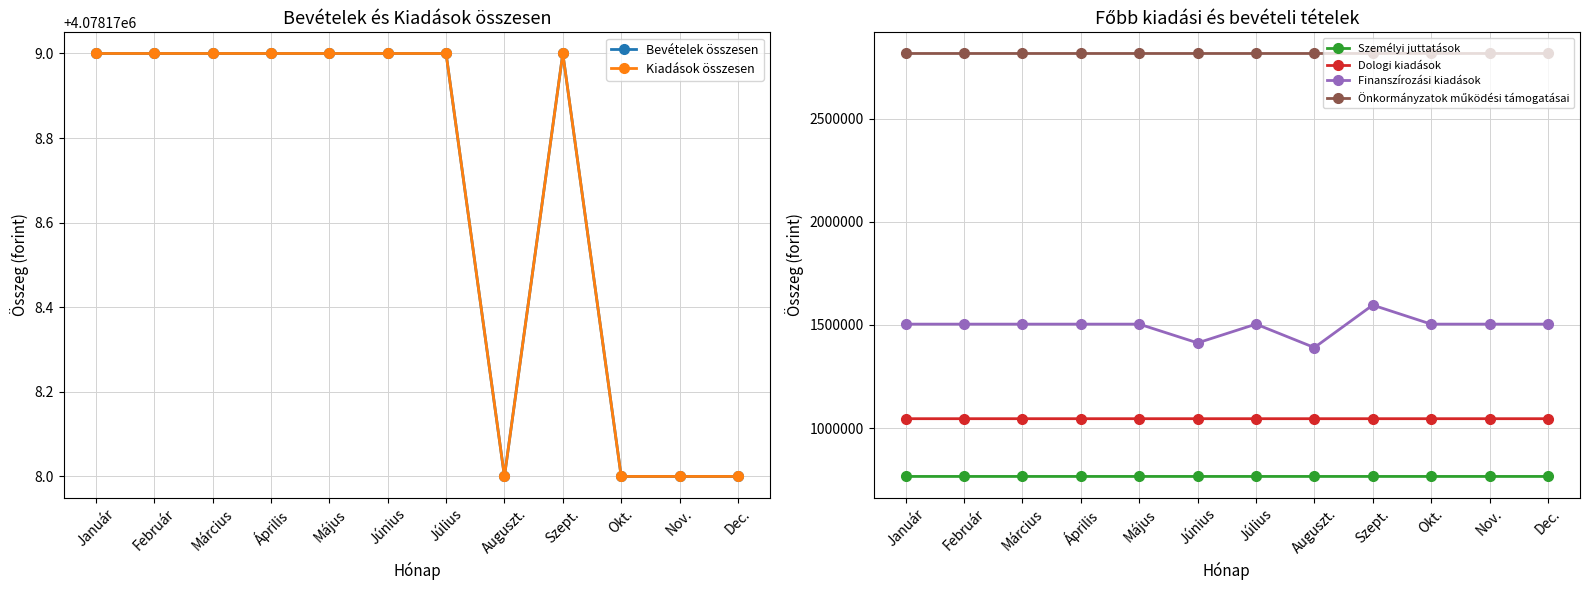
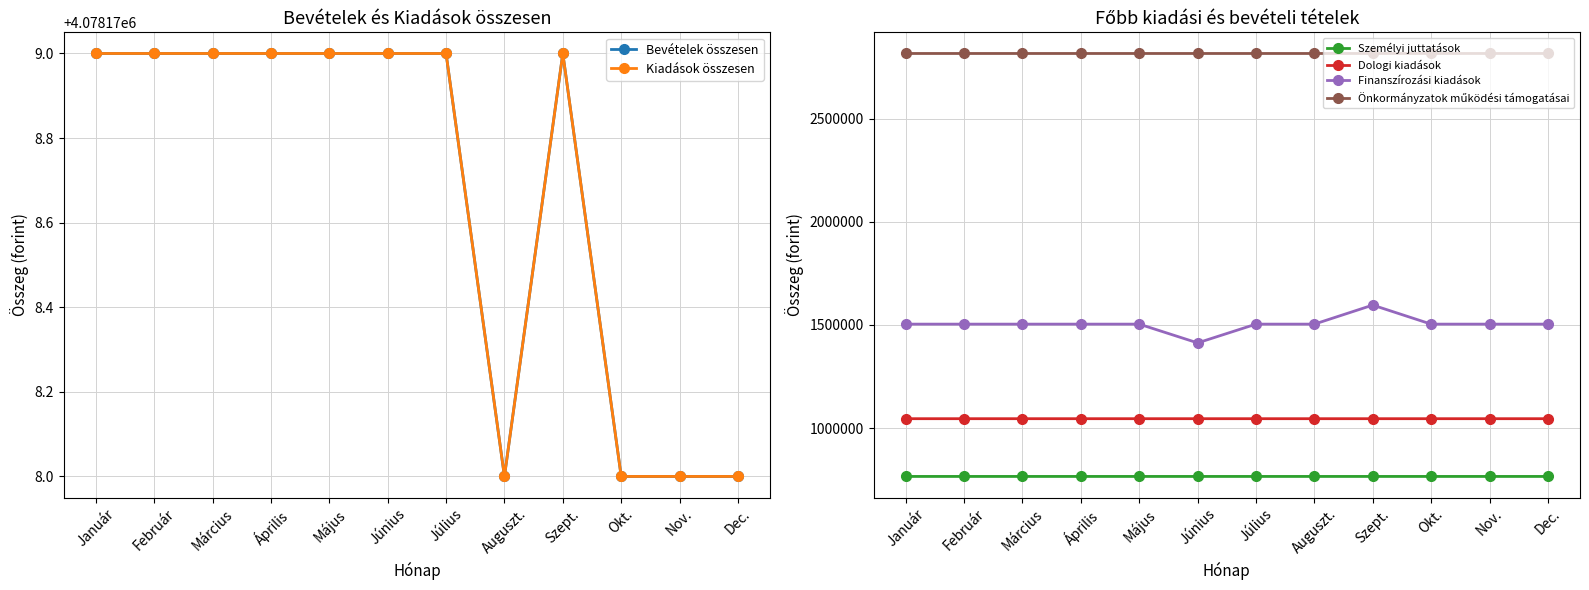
Főbb kiadási és bevételi tételek, Finanszírozási kiadások, Auguszt.: 1390000 -> 1500000
